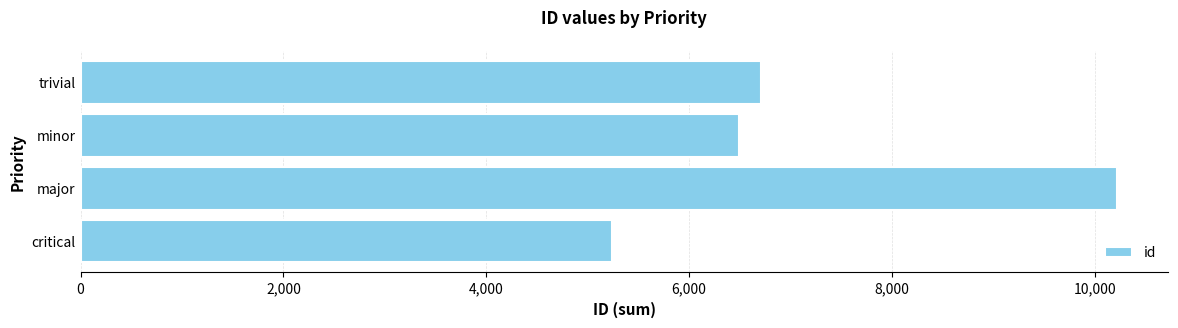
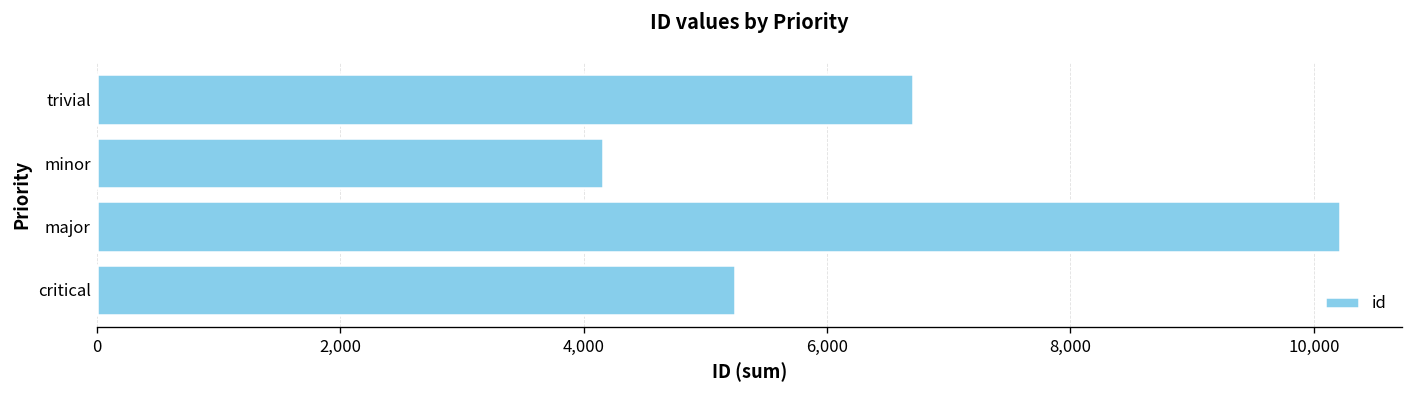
minor: 6,490 -> 4,160
